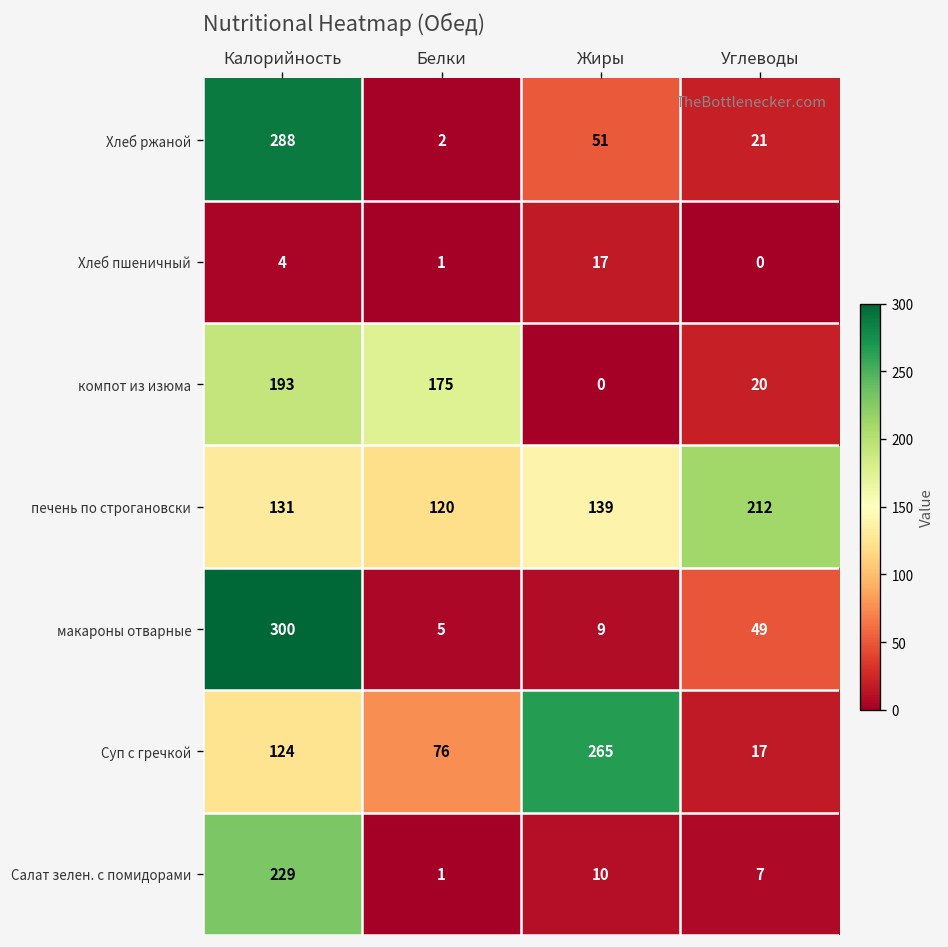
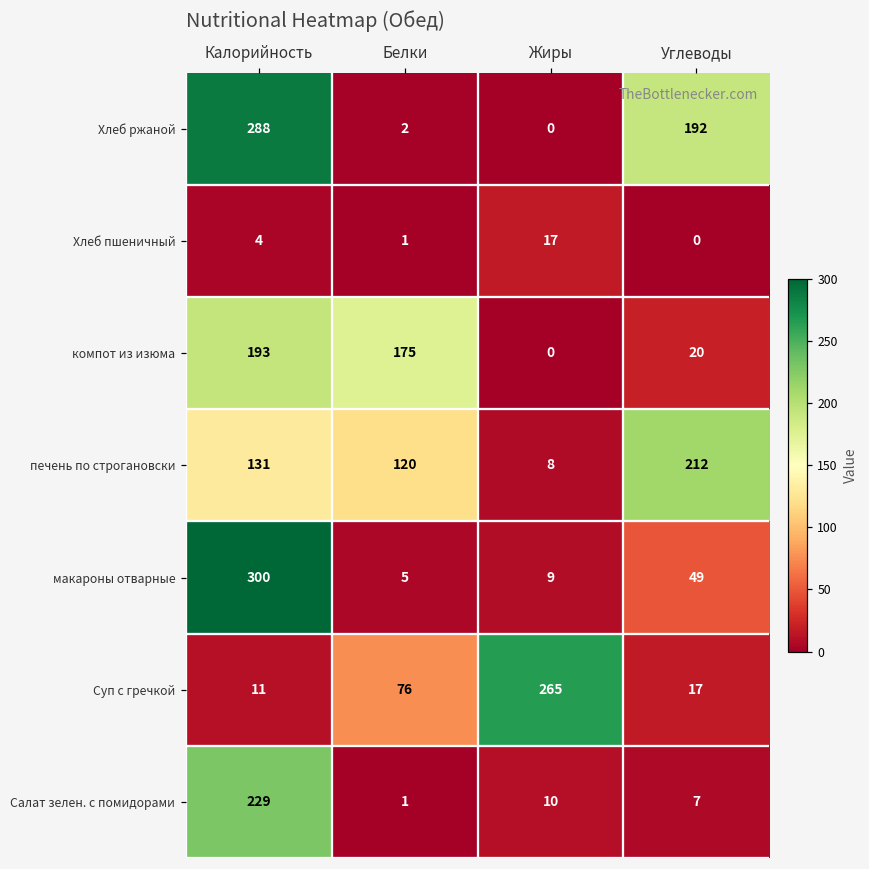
Хлеб ржаной, Жиры: 51 -> 0
Хлеб ржаной, Углеводы: 21 -> 192
печень по строгановски, Жиры: 139 -> 8
Суп с гречкой, Калорийность: 124 -> 11
